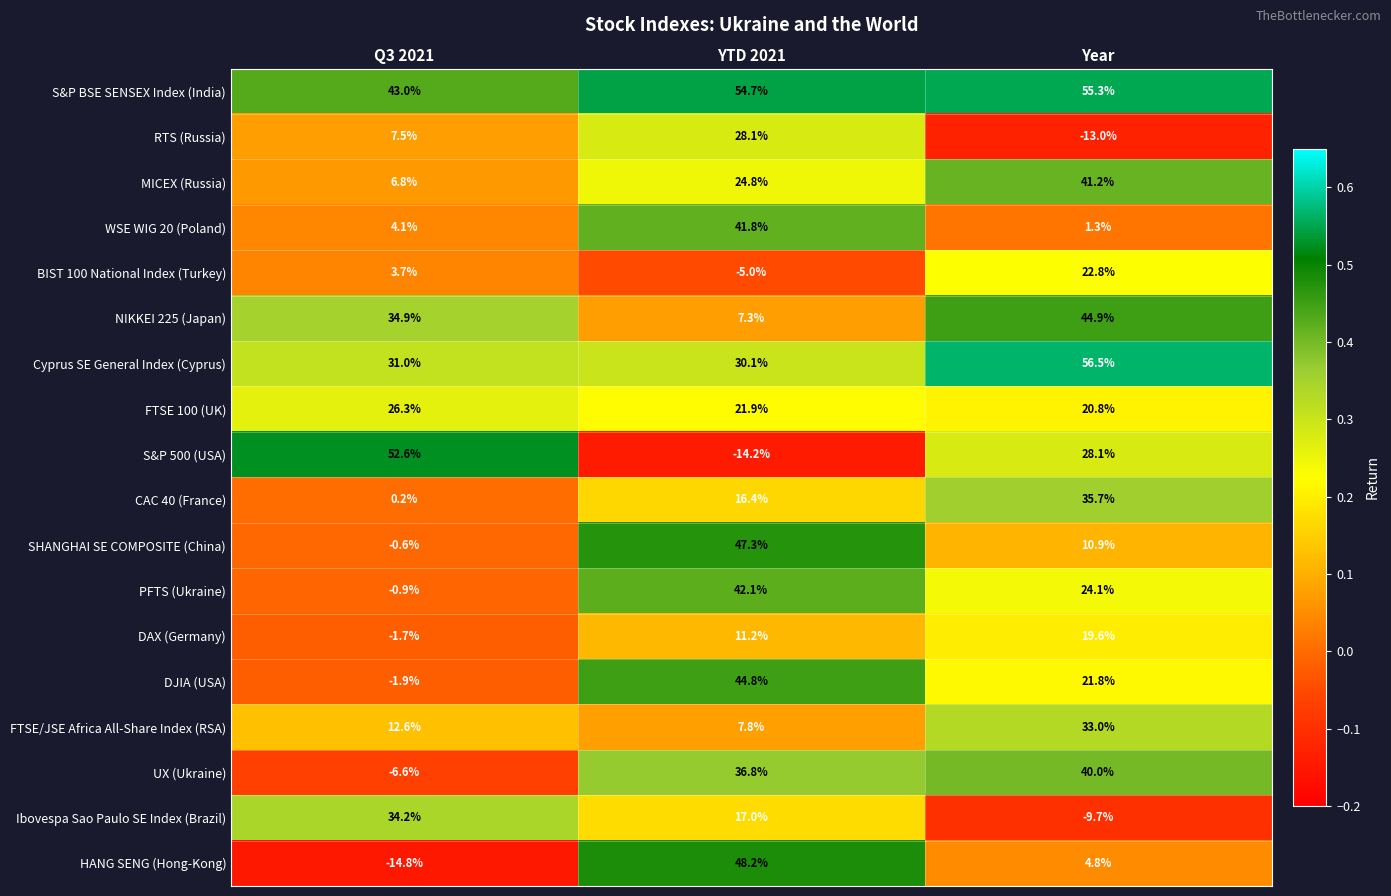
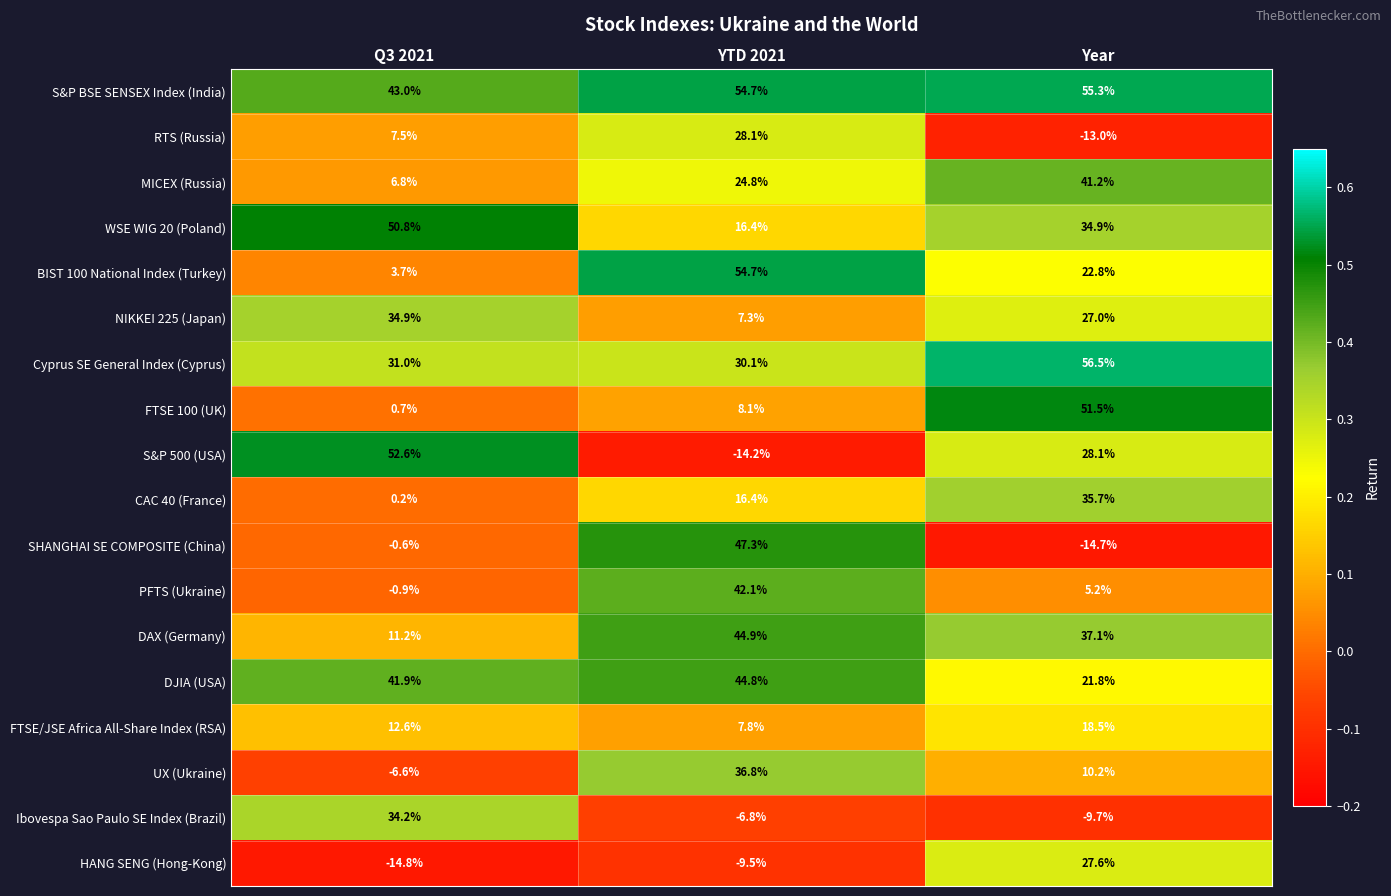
WSE WIG 20 (Poland), Q3 2021: 4.1% -> 50.8%
WSE WIG 20 (Poland), YTD 2021: 41.8% -> 16.4%
WSE WIG 20 (Poland), Year: 1.3% -> 34.9%
BIST 100 National Index (Тurkey), YTD 2021: -5.0% -> 54.7%
NIKKEI 225 (Japan), Year: 44.9% -> 27.0%
FTSE 100 (UK), Q3 2021: 26.3% -> 0.7%
FTSE 100 (UK), YTD 2021: 21.9% -> 8.1%
FTSE 100 (UK), Year: 20.8% -> 51.5%
SHANGHAI SE COMPOSITE (China), Year: 10.9% -> -14.7%
PFTS (Ukraine), Year: 24.1% -> 5.2%
DAX (Germany), Q3 2021: -1.7% -> 11.2%
DAX (Germany), YTD 2021: 11.2% -> 44.9%
DAX (Germany), Year: 19.6% -> 37.1%
DJIA (USA), Q3 2021: -1.9% -> 41.9%
FTSE/JSE Africa All-Share Index (RSA), Year: 33.0% -> 18.5%
UX (Ukraine), Year: 40.0% -> 10.2%
Ibovespa Sao Paulo SE Index (Brazil), YTD 2021: 17.0% -> -6.8%
HANG SENG (Hong-Kong), YTD 2021: 48.2% -> -9.5%
HANG SENG (Hong-Kong), Year: 4.8% -> 27.6%
